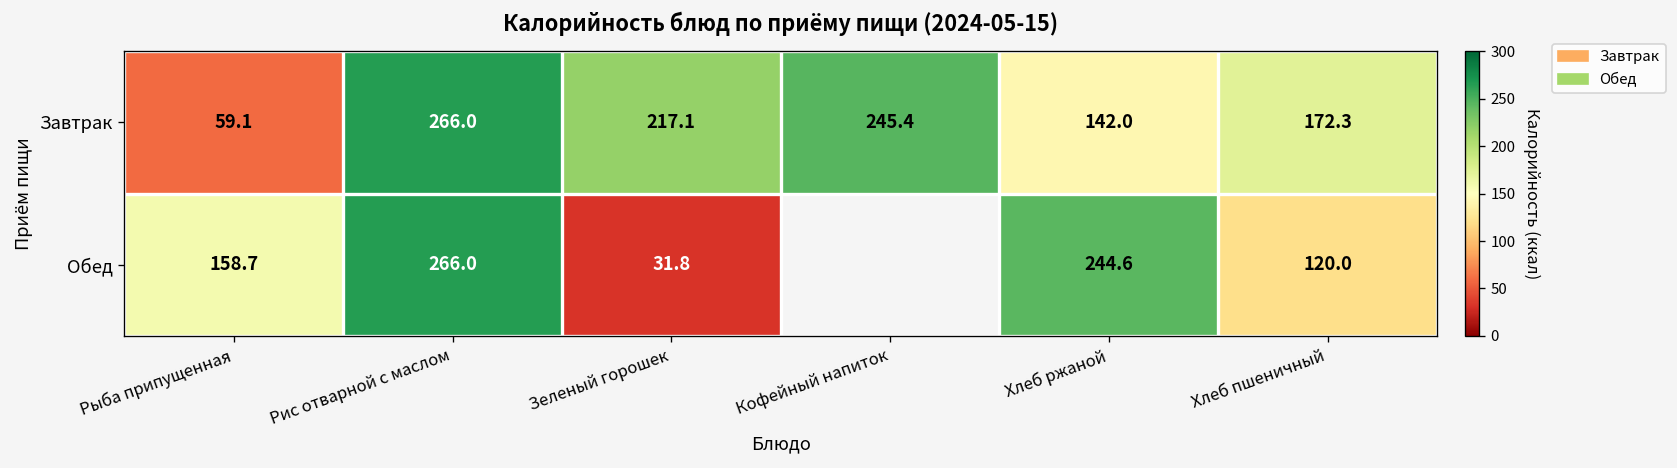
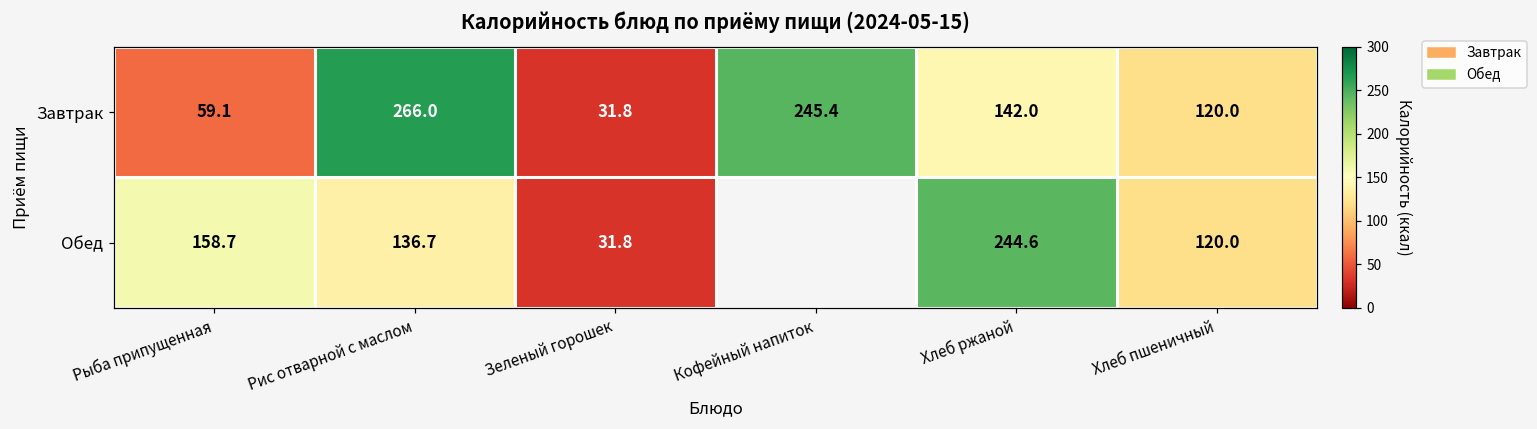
Завтрак, Зеленый горошек: 217.1 -> 31.8
Завтрак, Хлеб пшеничный: 172.3 -> 120.0
Обед, Рис отварной с маслом: 266.0 -> 136.7
